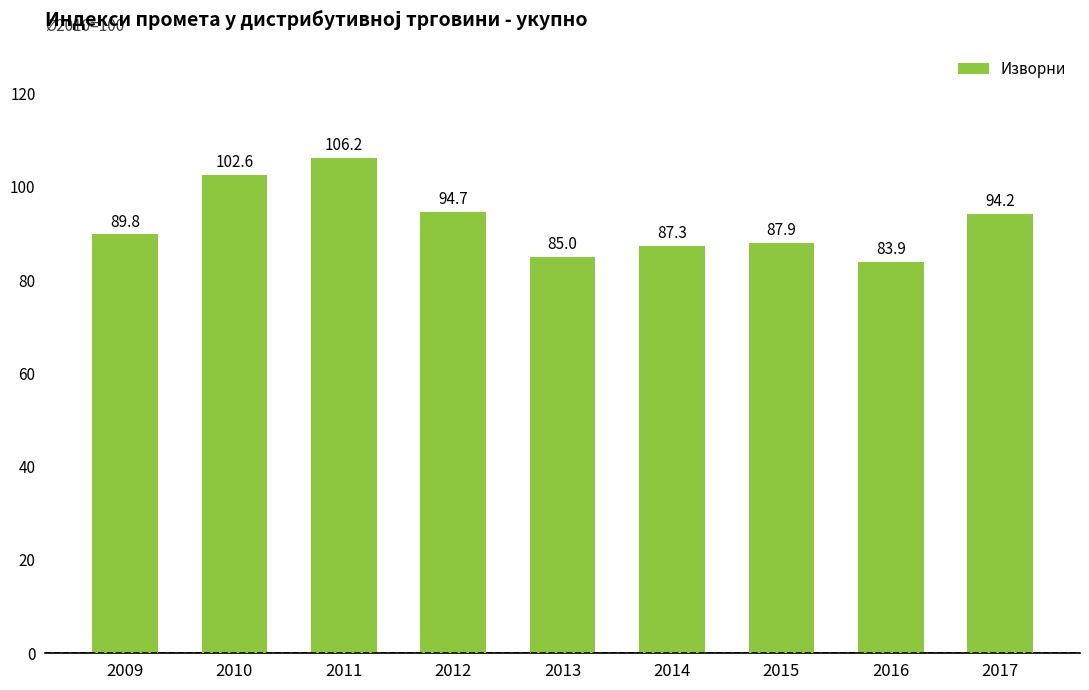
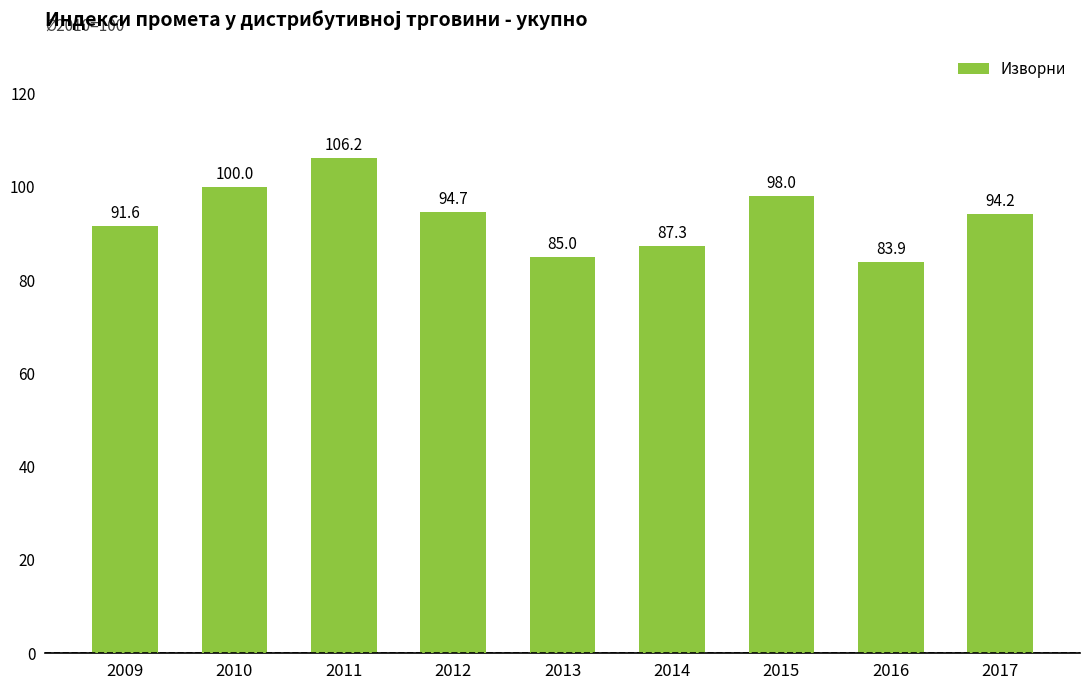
2009: 89.8 -> 91.6
2010: 102.6 -> 100.0
2015: 87.9 -> 98.0
